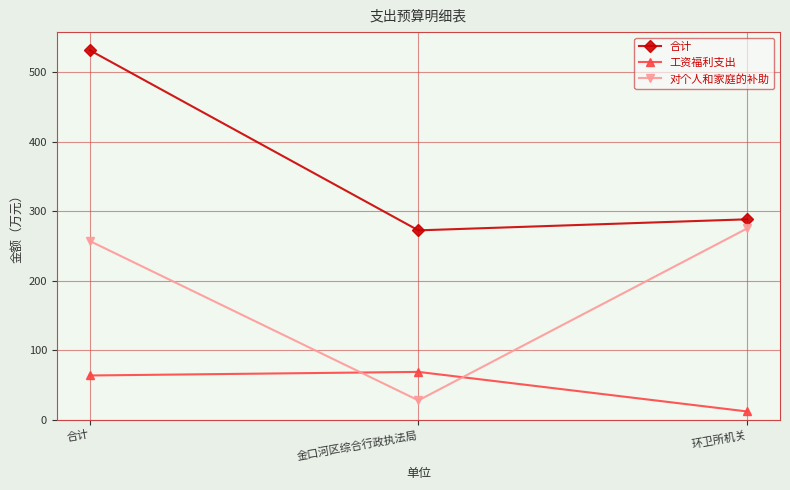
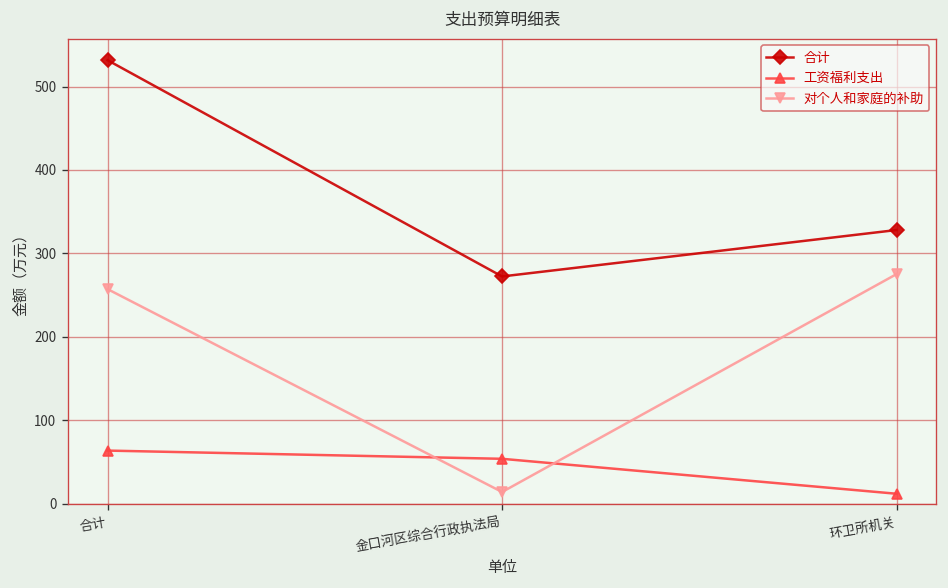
工资福利支出, 金口河区综合行政执法局: 70 -> 50
对个人和家庭的补助, 金口河区综合行政执法局: 30 -> 10
合计, 环卫所机关: 290 -> 330
